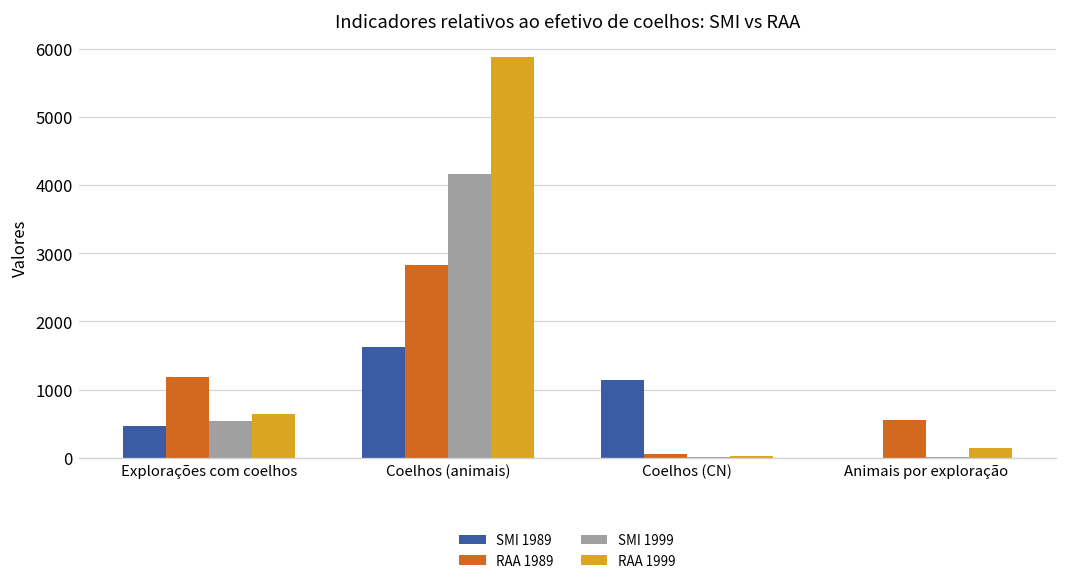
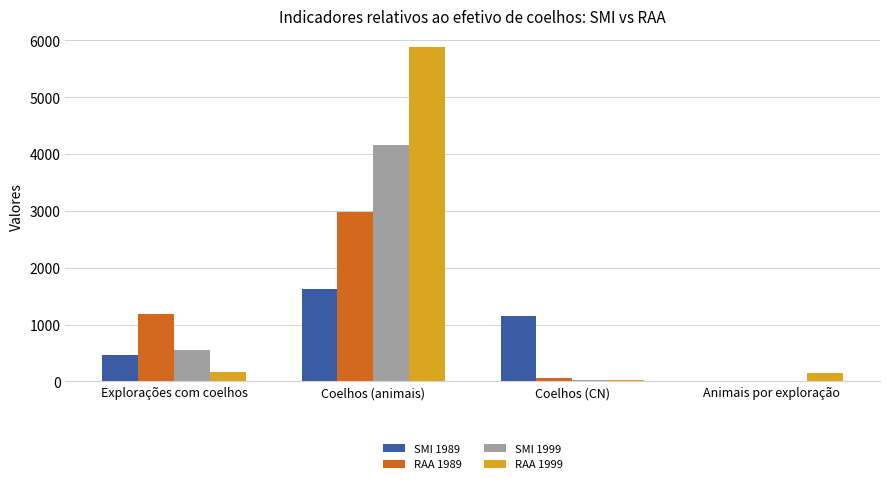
RAA 1999, Explorações com coelhos: 600 -> 200
RAA 1989, Coelhos (animais): 2800 -> 3000
RAA 1989, Animais por exploração: 600 -> 0
